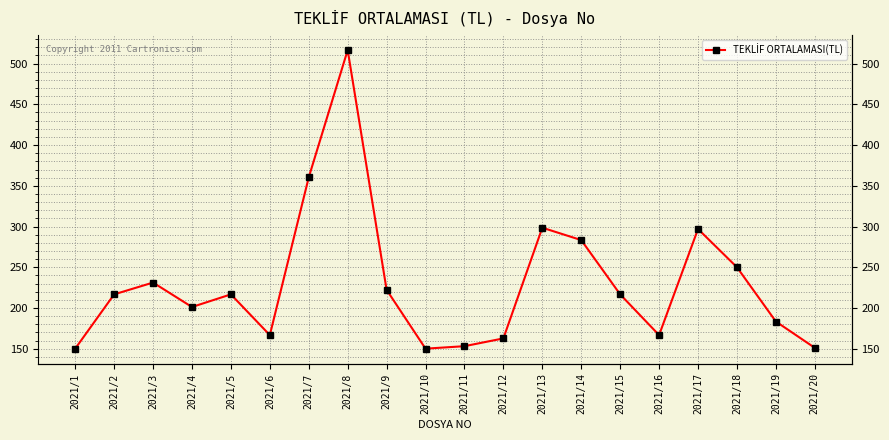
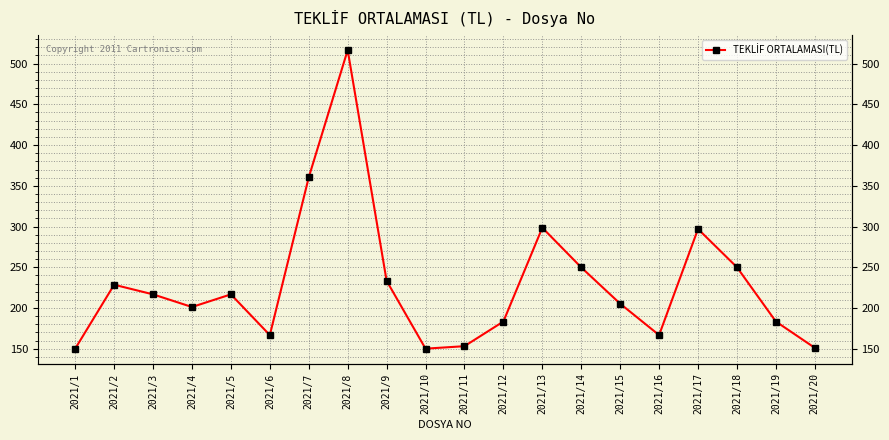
2021/2: 220 -> 230
2021/3: 230 -> 220
2021/9: 220 -> 230
2021/12: 160 -> 180
2021/14: 280 -> 250
2021/15: 220 -> 210
